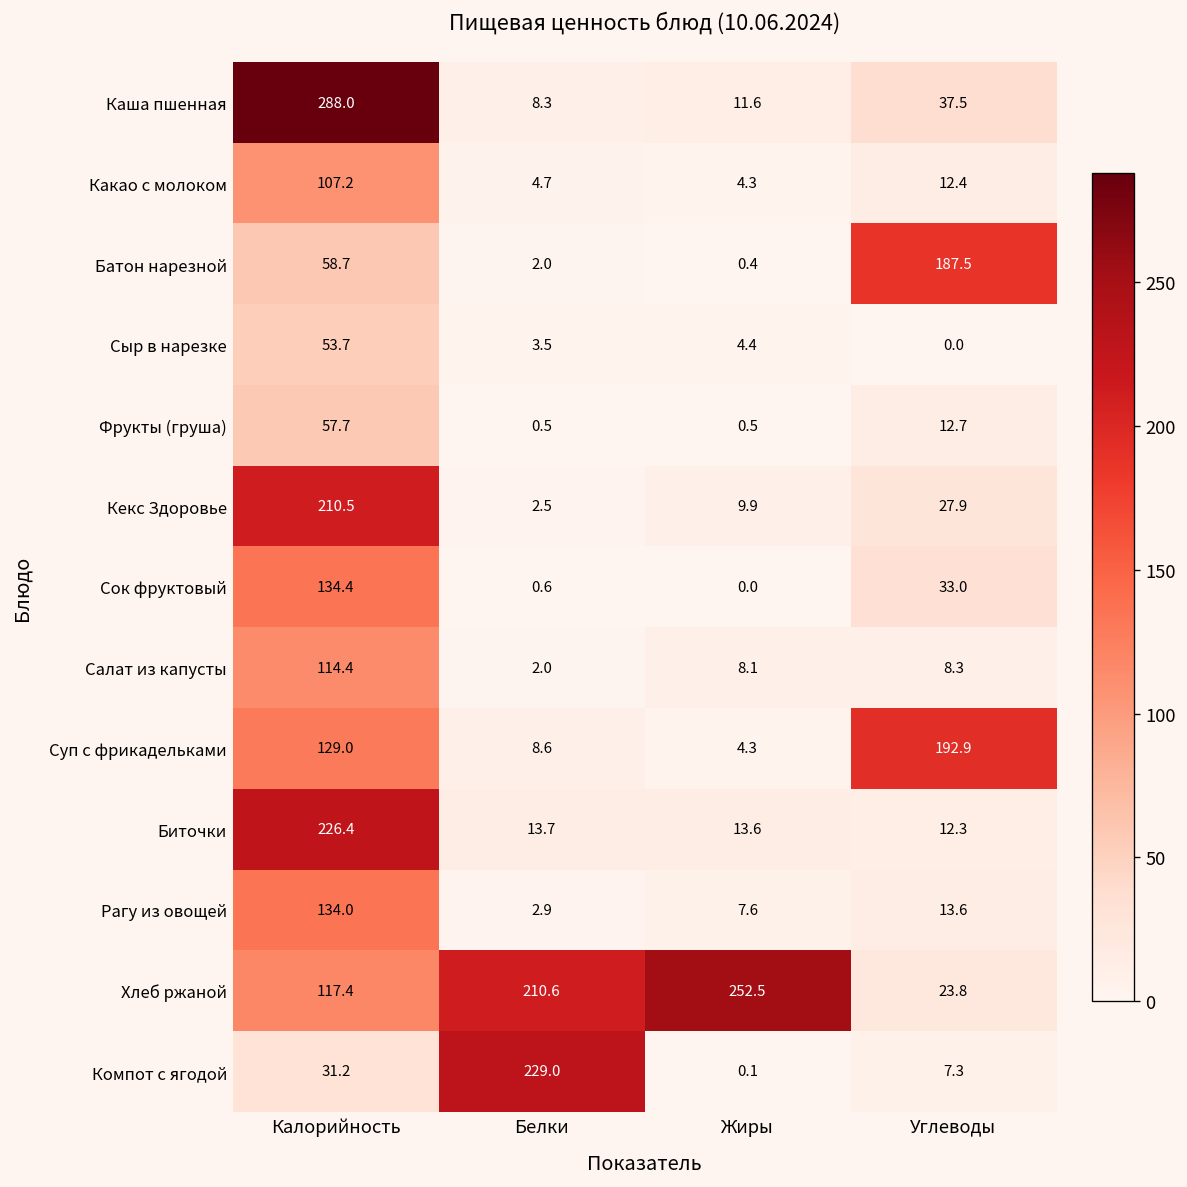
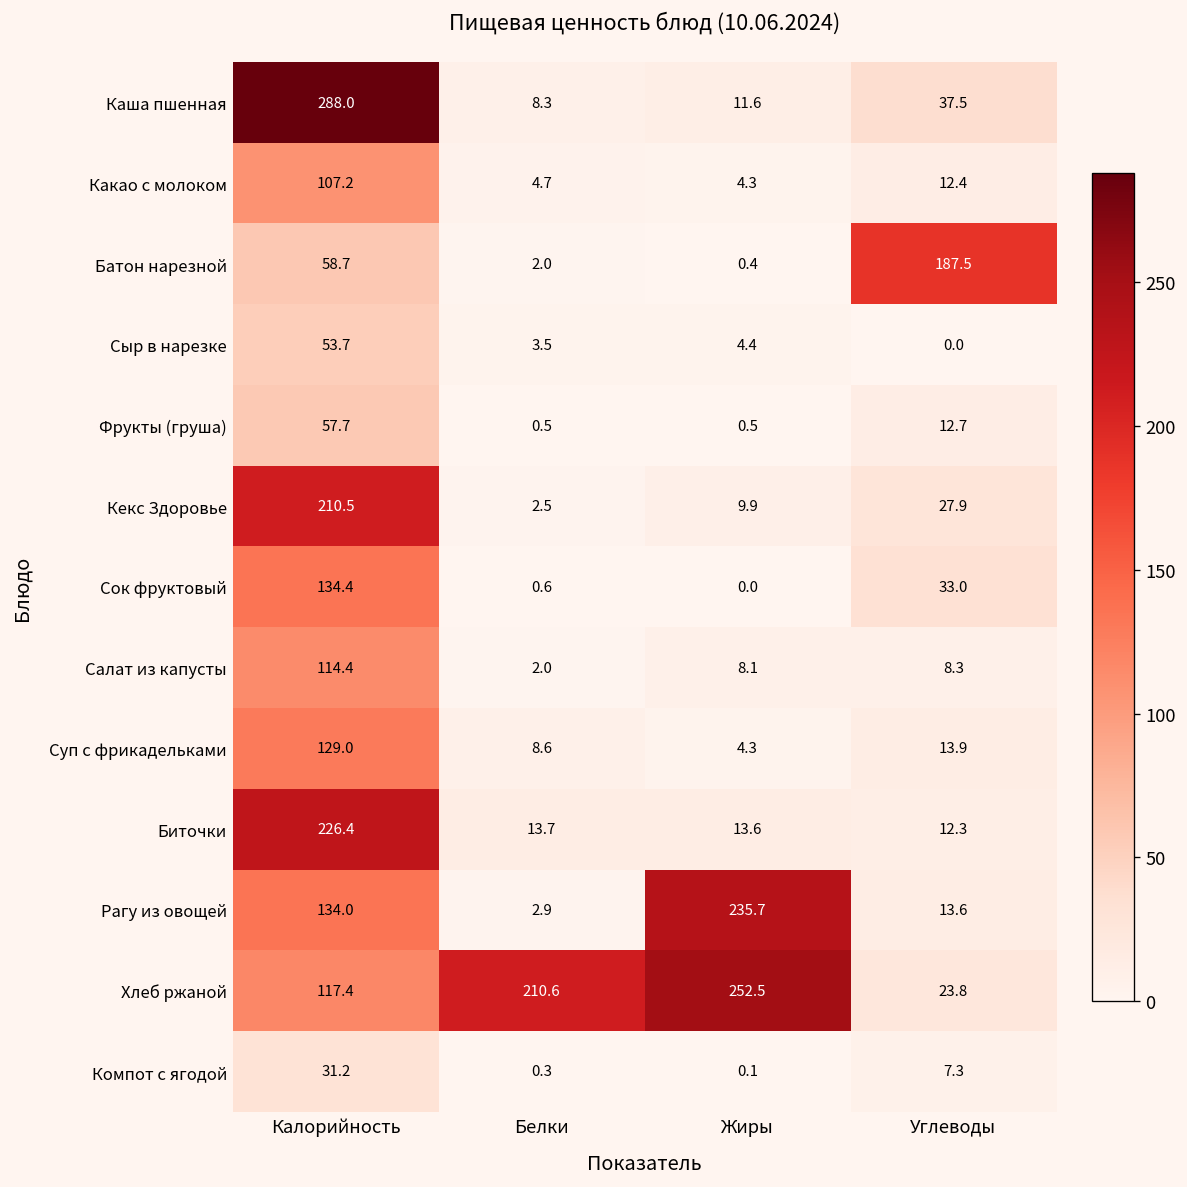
Суп с фрикадельками, Углеводы: 192.9 -> 13.9
Рагу из овощей, Жиры: 7.6 -> 235.7
Компот с ягодой, Белки: 229.0 -> 0.3
